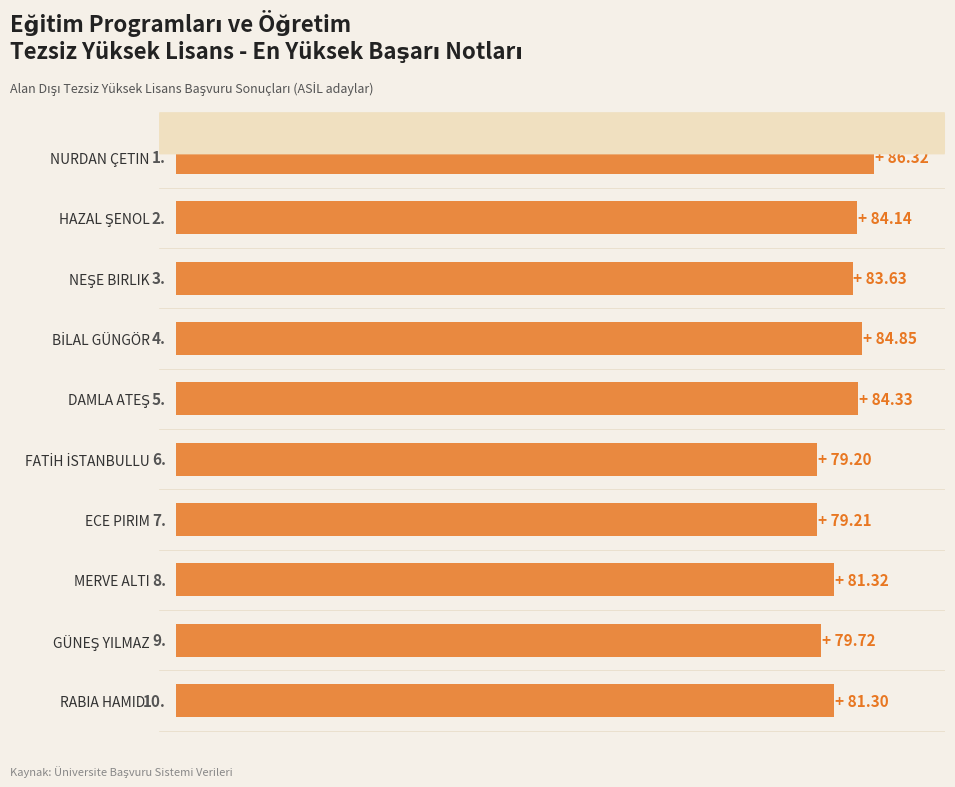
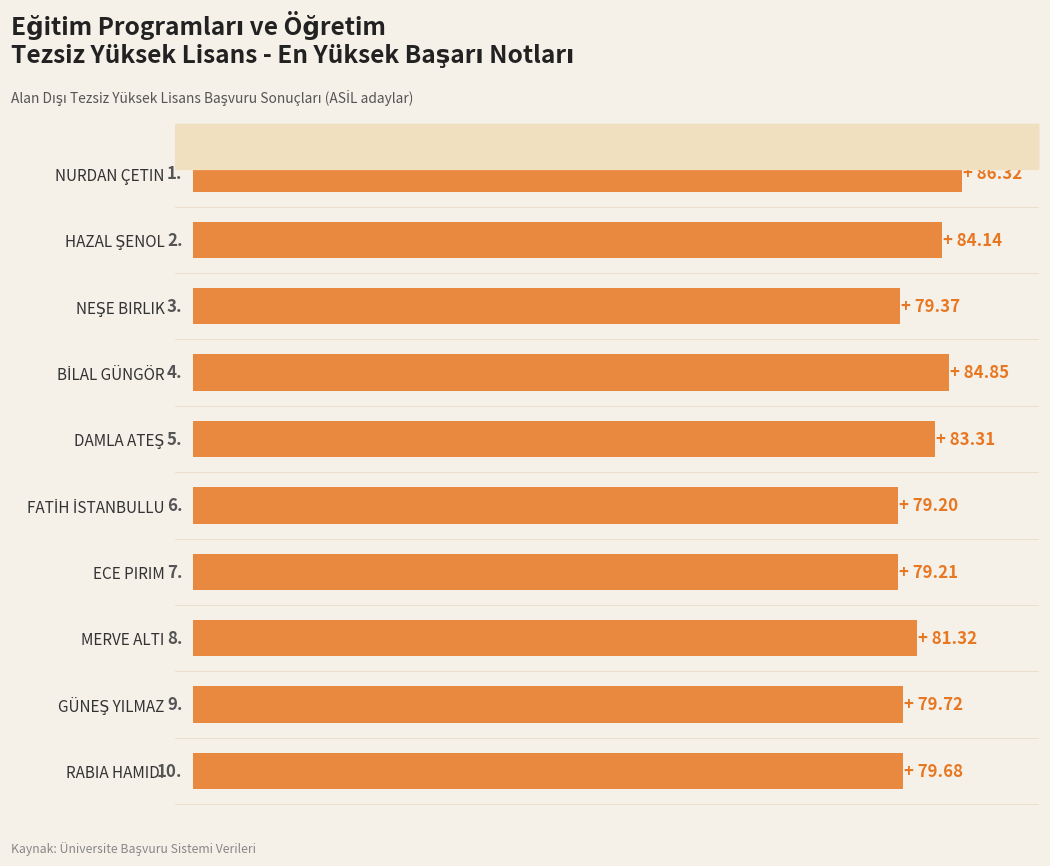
NEŞE BIRLIK: 83.63 -> 79.37
DAMLA ATEŞ: 84.33 -> 83.31
RABIA HAMIDI: 81.30 -> 79.68
